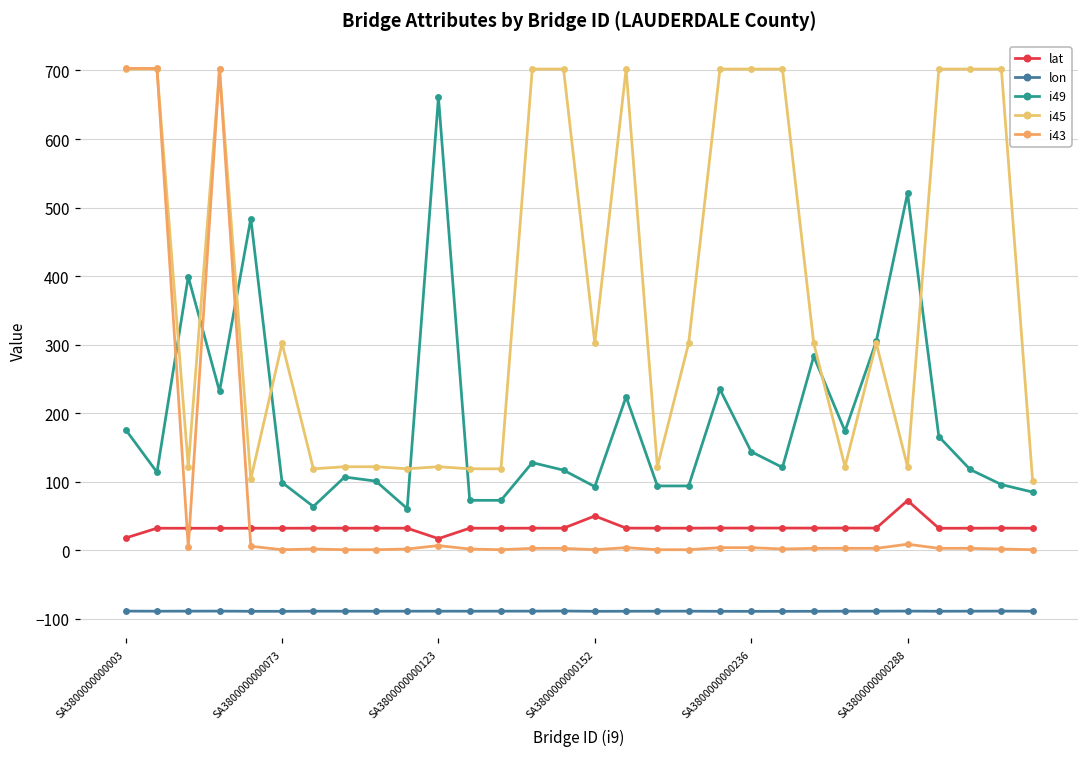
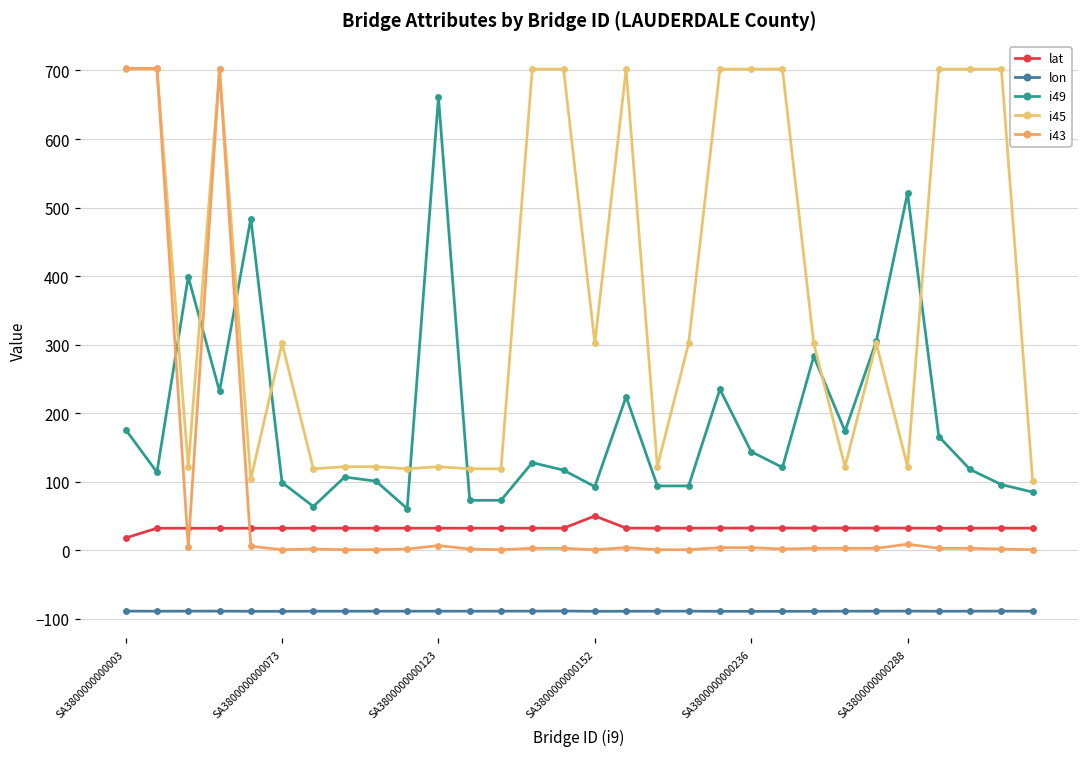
lat, SA3800000000123: 20 -> 30
lat, SA3800000000288: 70 -> 30
